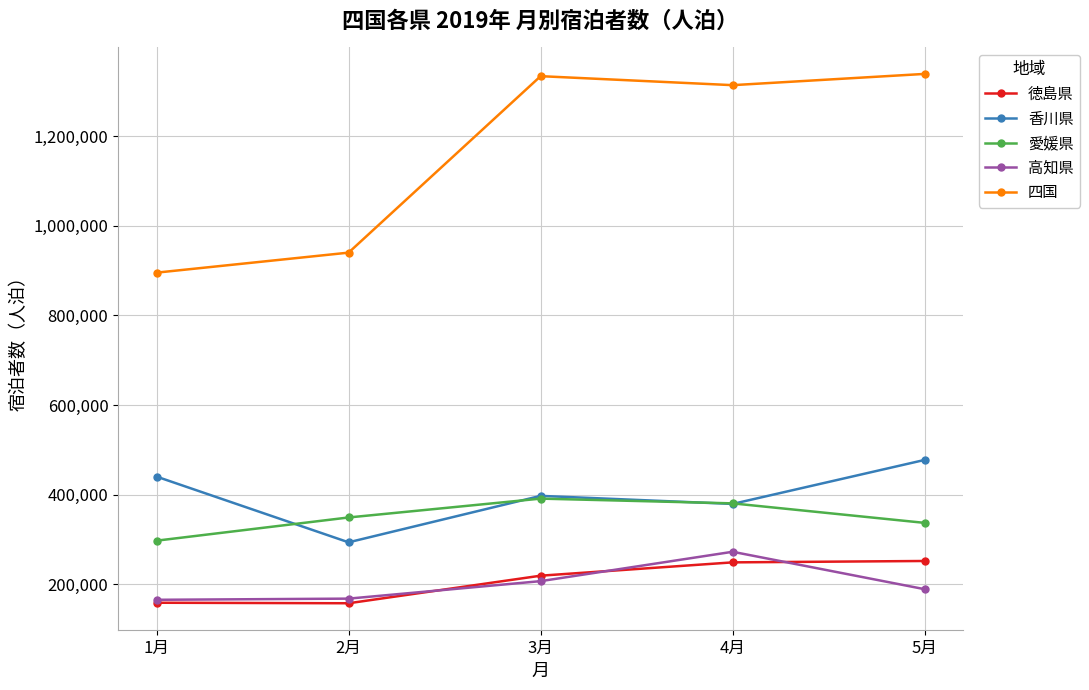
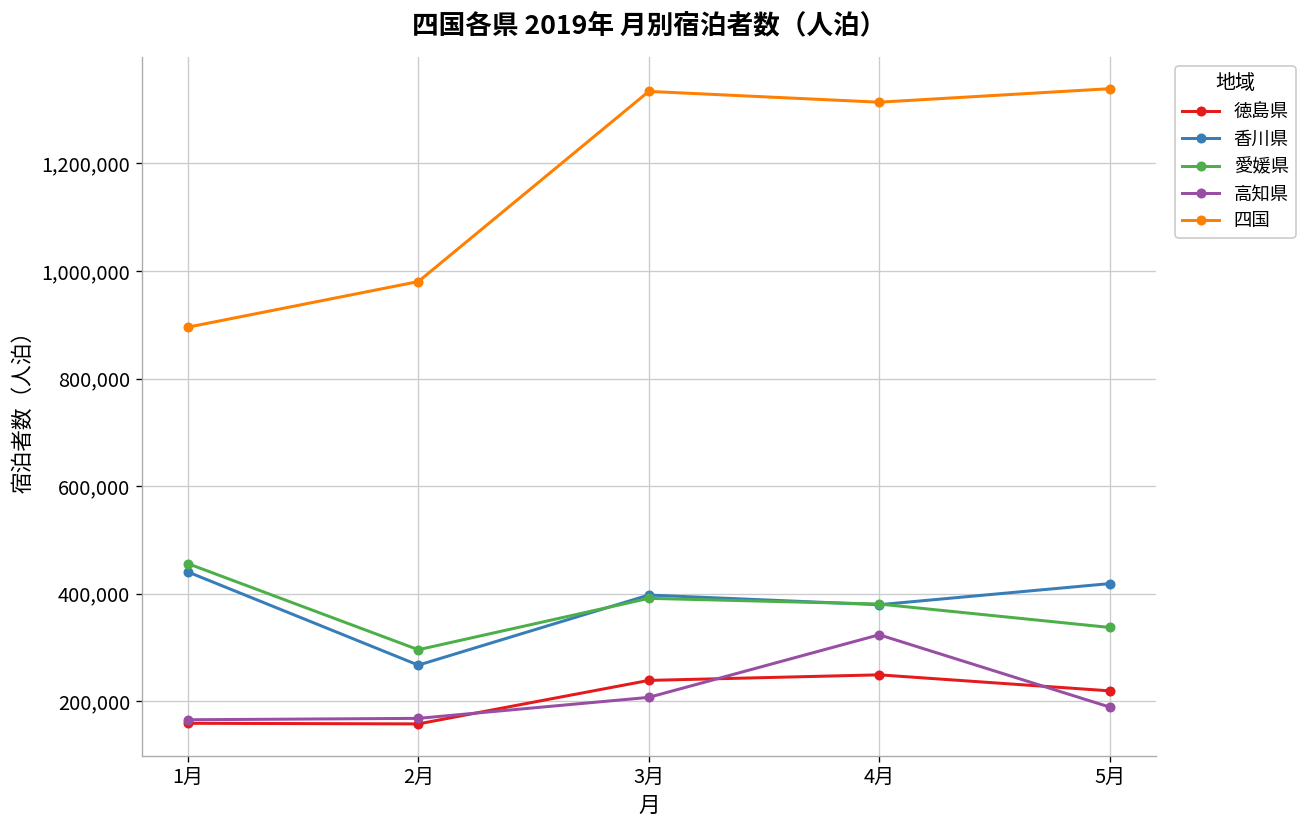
愛媛県, 1月: 300,000 -> 460,000
香川県, 2月: 290,000 -> 270,000
愛媛県, 2月: 350,000 -> 300,000
四国, 2月: 940,000 -> 980,000
徳島県, 3月: 220,000 -> 240,000
高知県, 4月: 270,000 -> 320,000
徳島県, 5月: 250,000 -> 220,000
香川県, 5月: 480,000 -> 420,000
